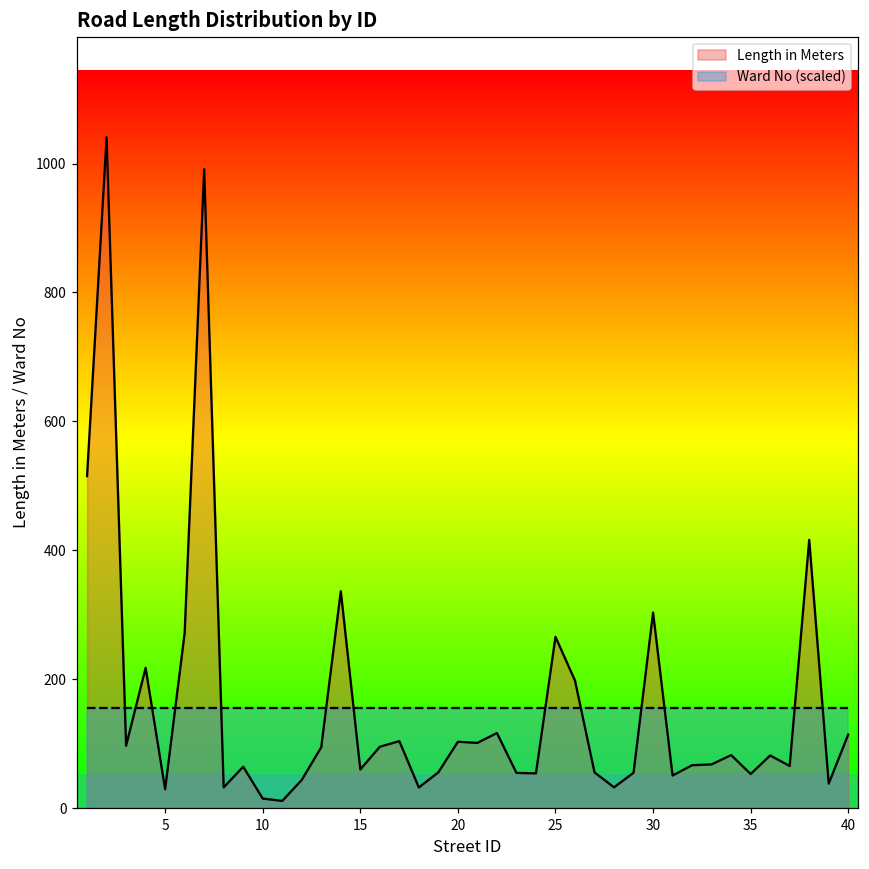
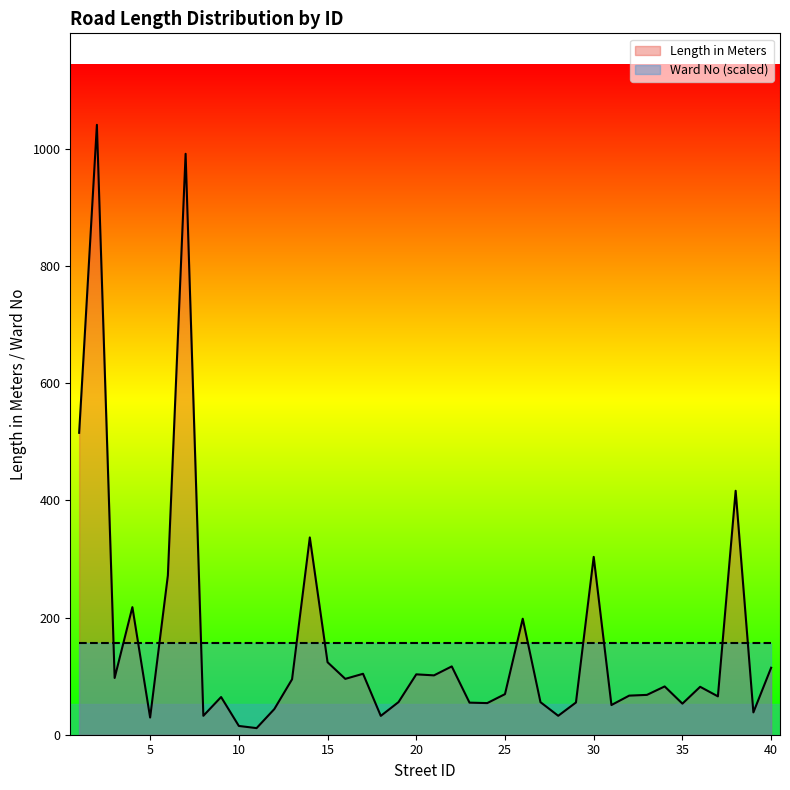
Length in Meters, 15: 60 -> 120
Length in Meters, 25: 270 -> 70
